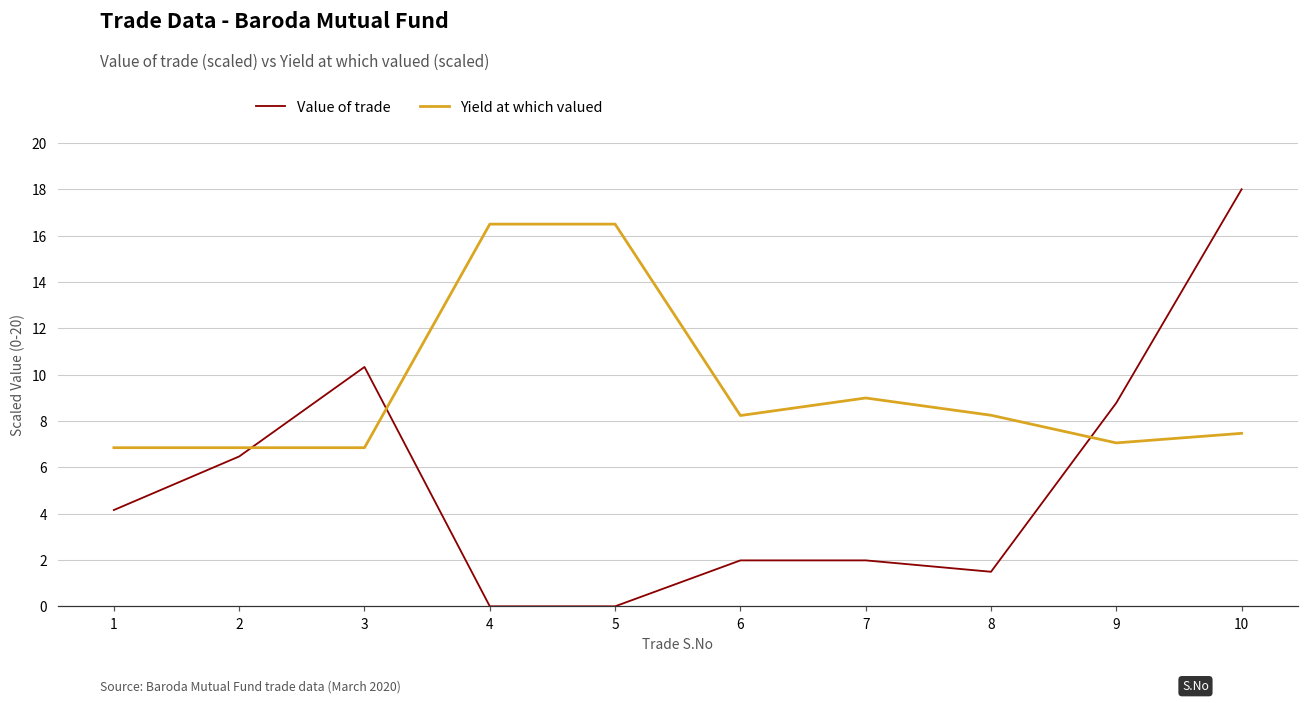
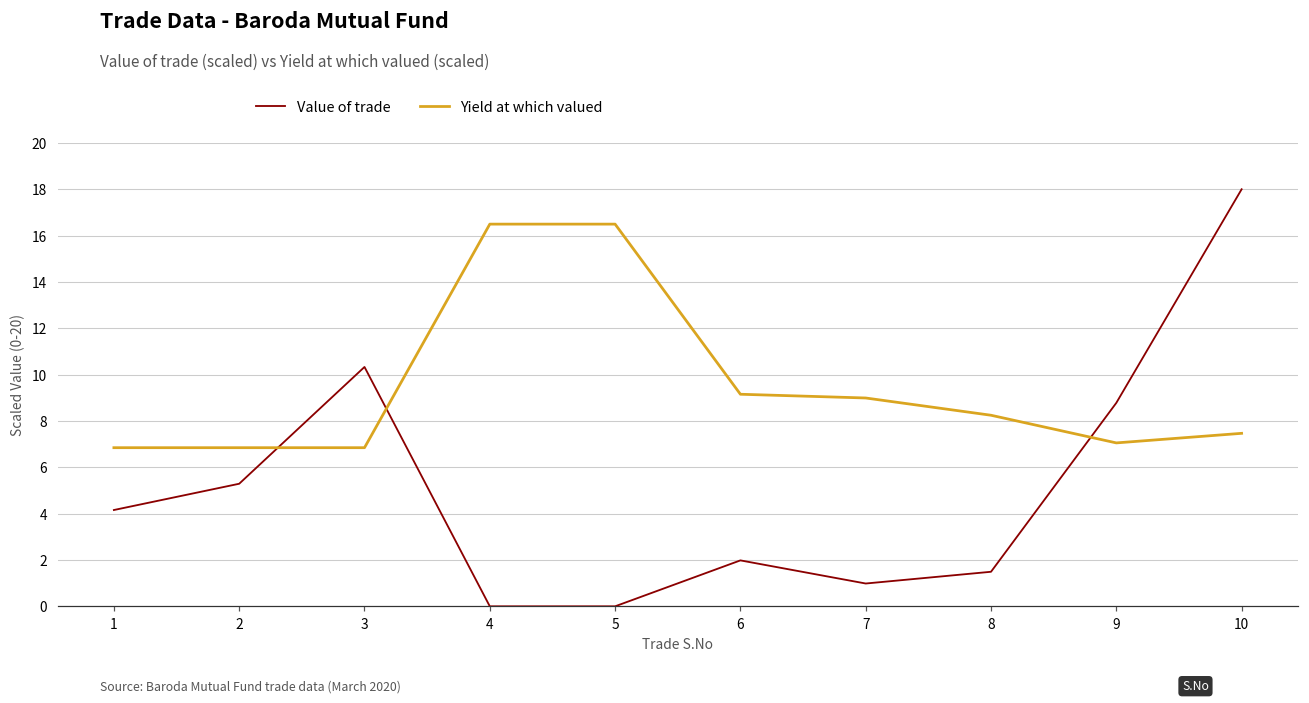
Value of trade, 2: 6.5 -> 5.3
Yield at which valued, 6: 8.2 -> 9.2
Value of trade, 7: 2.0 -> 1.0
